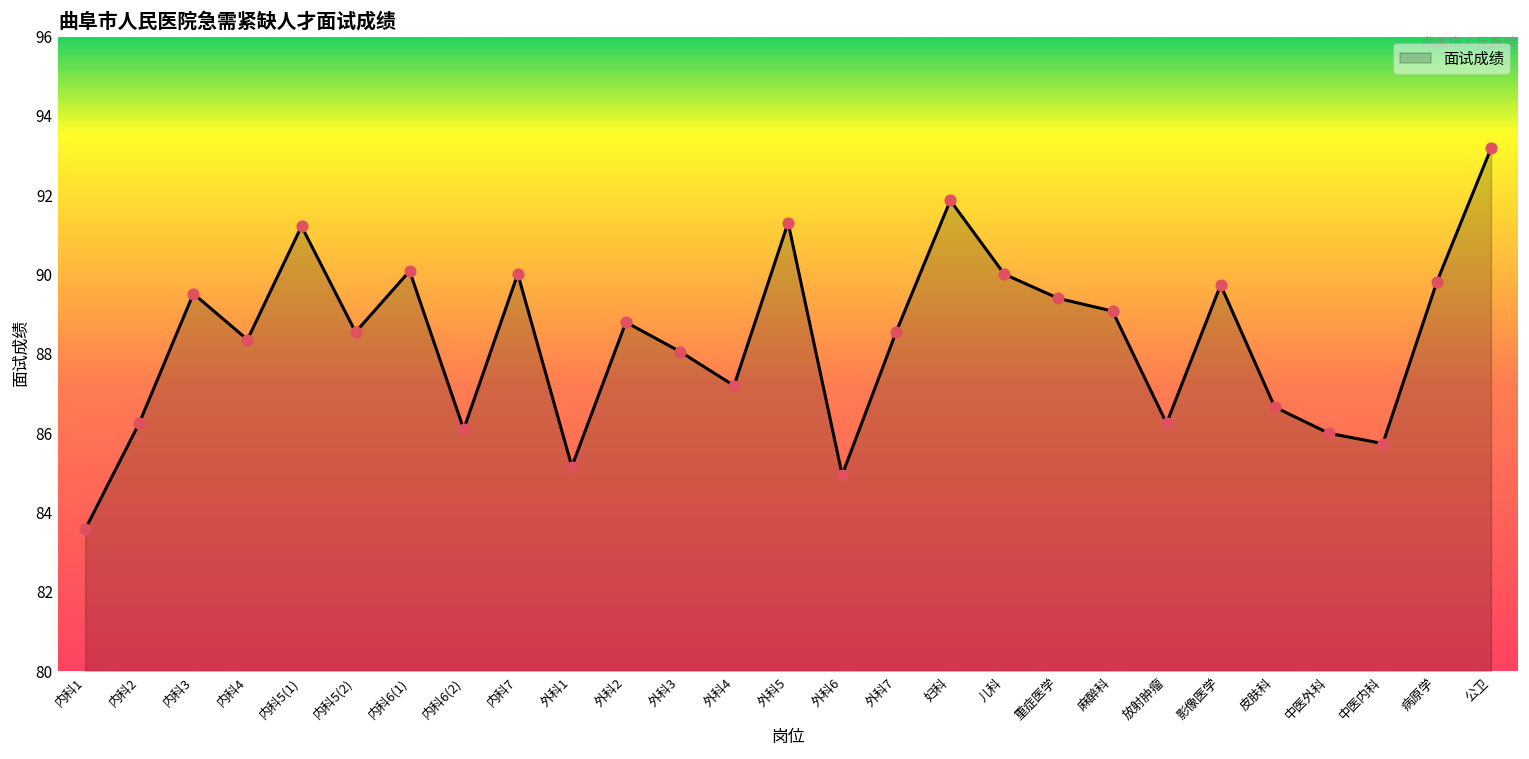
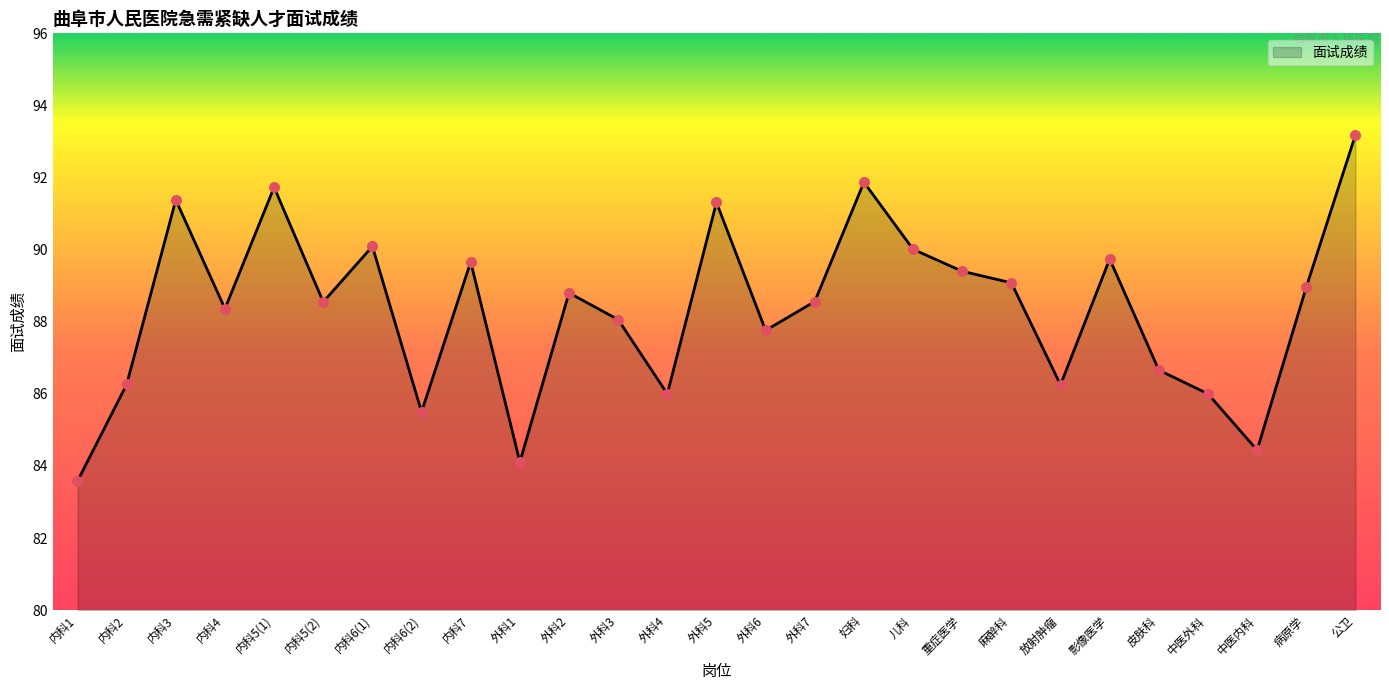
内科3: 89.5 -> 91.4
内科5(1): 91.2 -> 91.7
内科6(2): 86.1 -> 85.5
内科7: 90.0 -> 89.7
外科1: 85.2 -> 84.1
外科4: 87.2 -> 86.0
外科6: 85.0 -> 87.8
中医内科: 85.7 -> 84.4
病原学: 89.8 -> 89.0
